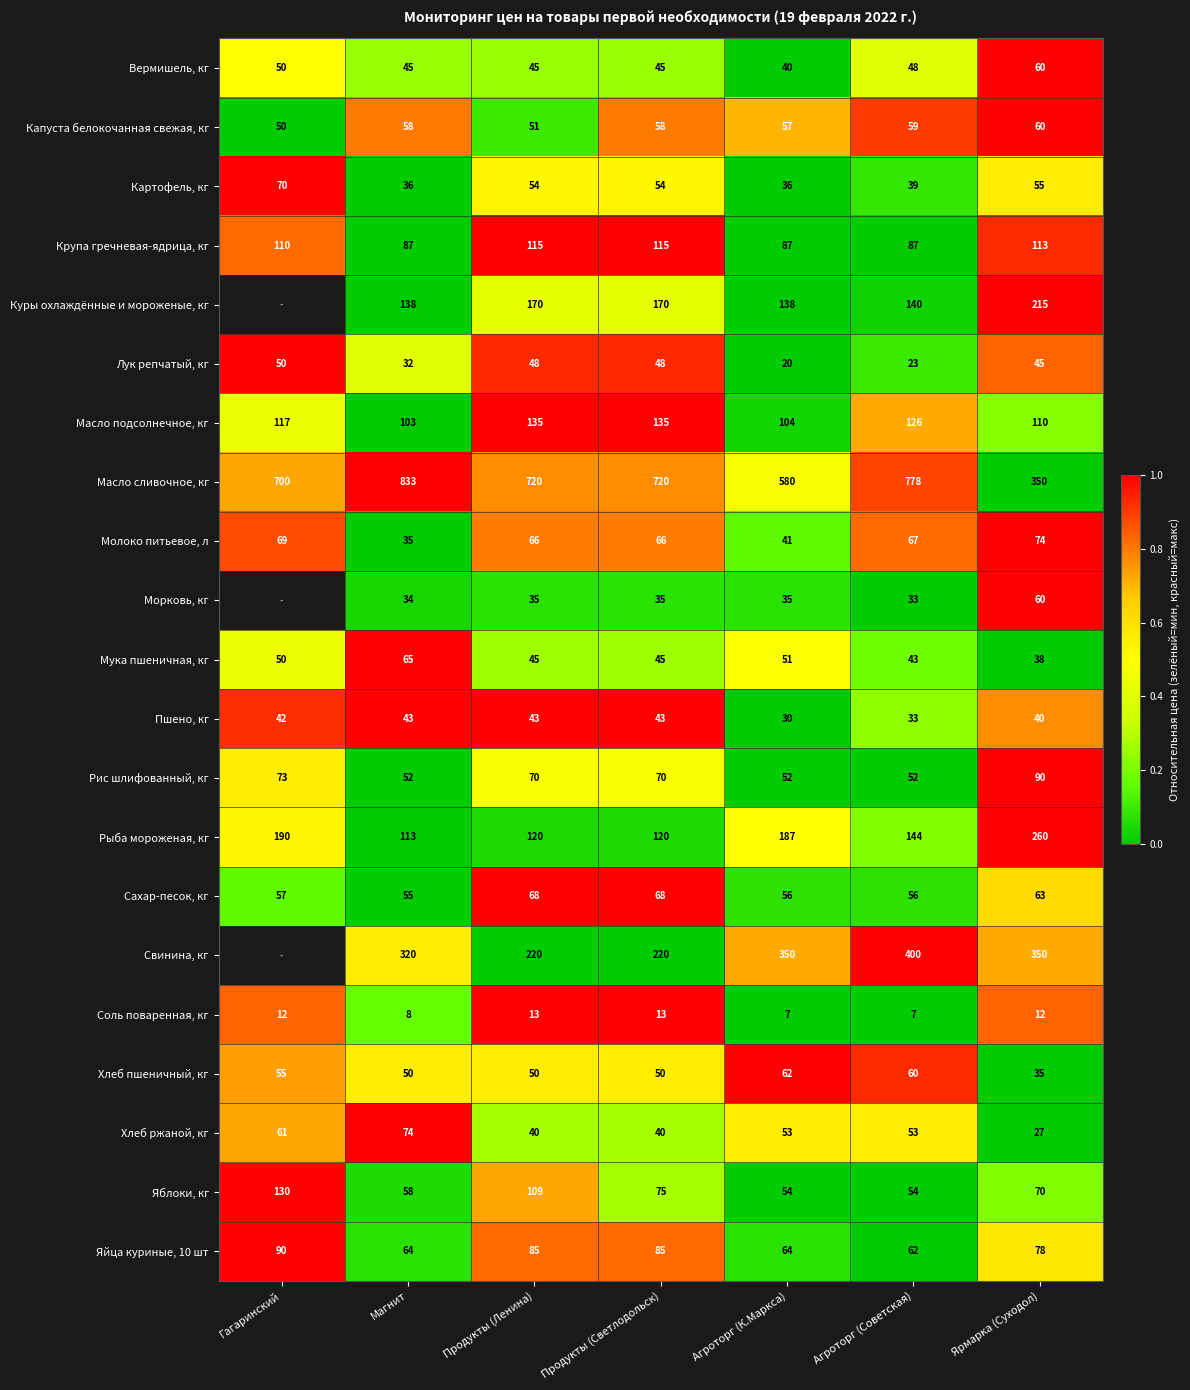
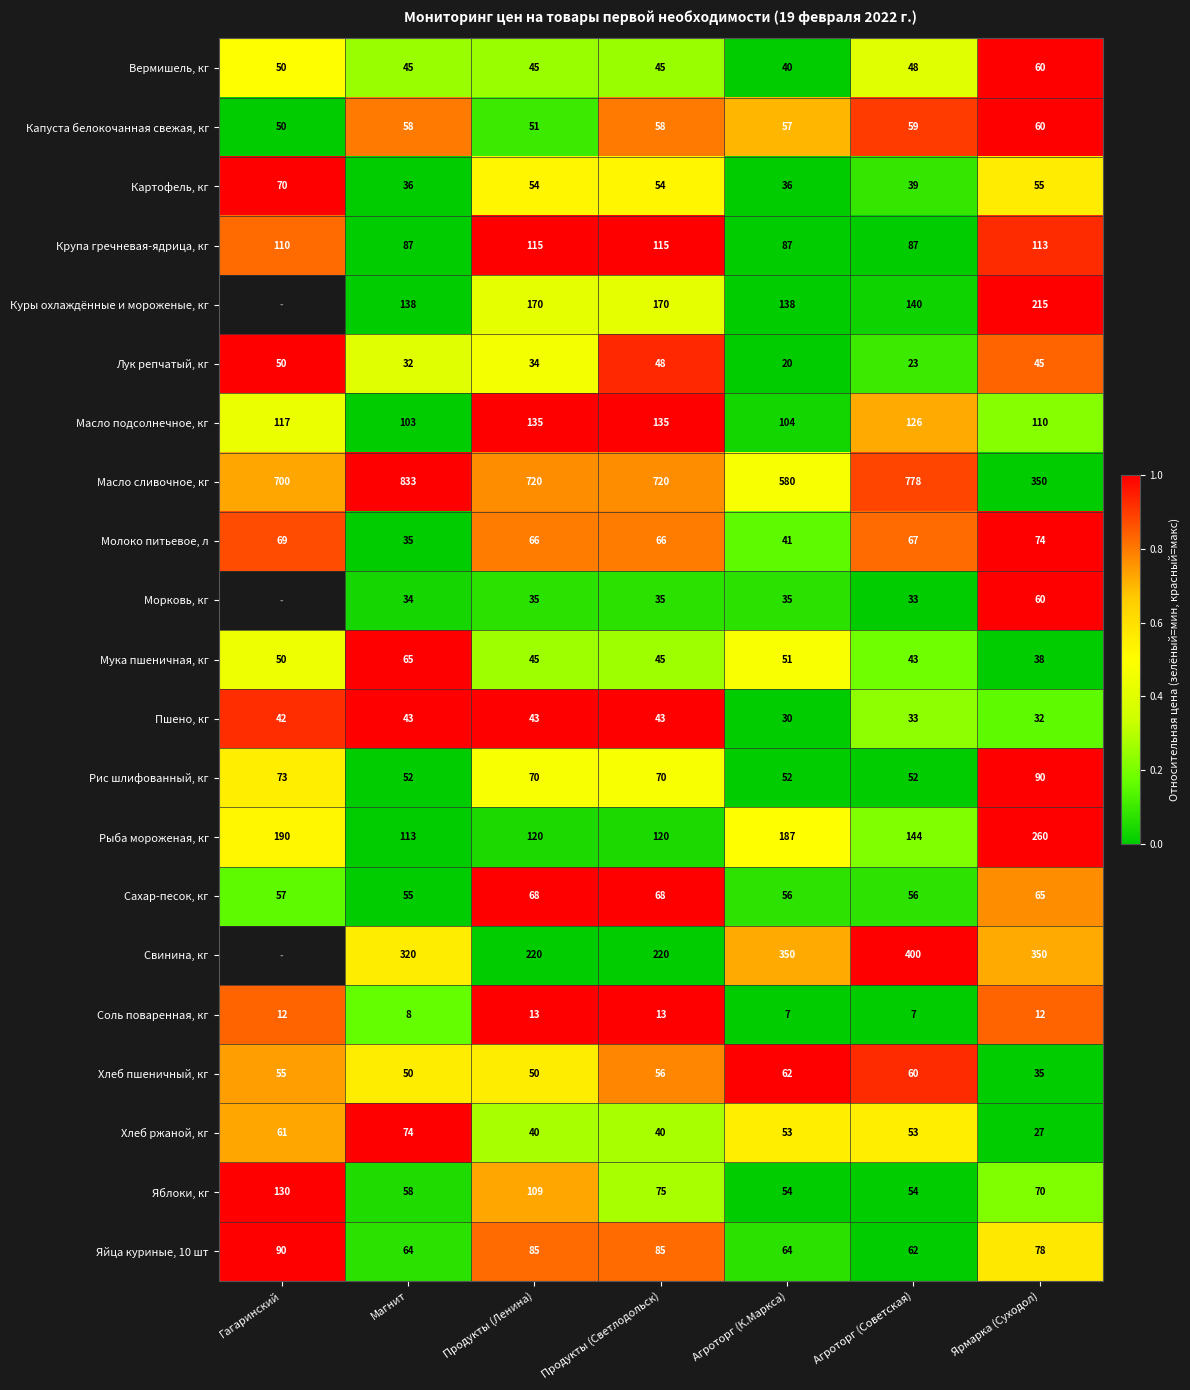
Лук репчатый, кг, Продукты (Ленина): 48 -> 34
Пшено, кг, Ярмарка (Суходол): 40 -> 32
Сахар-песок, кг, Ярмарка (Суходол): 63 -> 65
Хлеб пшеничный, кг, Продукты (Светлодольск): 50 -> 56
